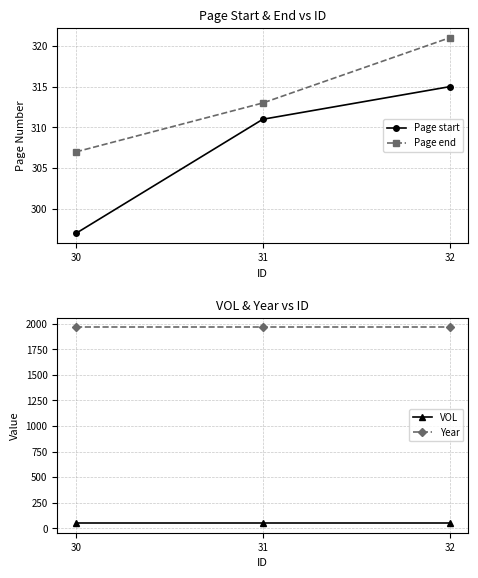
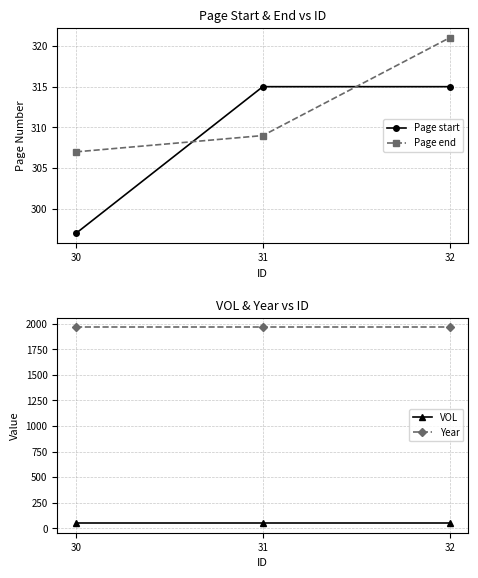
Page Start & End vs ID, Page start, 31: 311 -> 315
Page Start & End vs ID, Page end, 31: 313 -> 309
